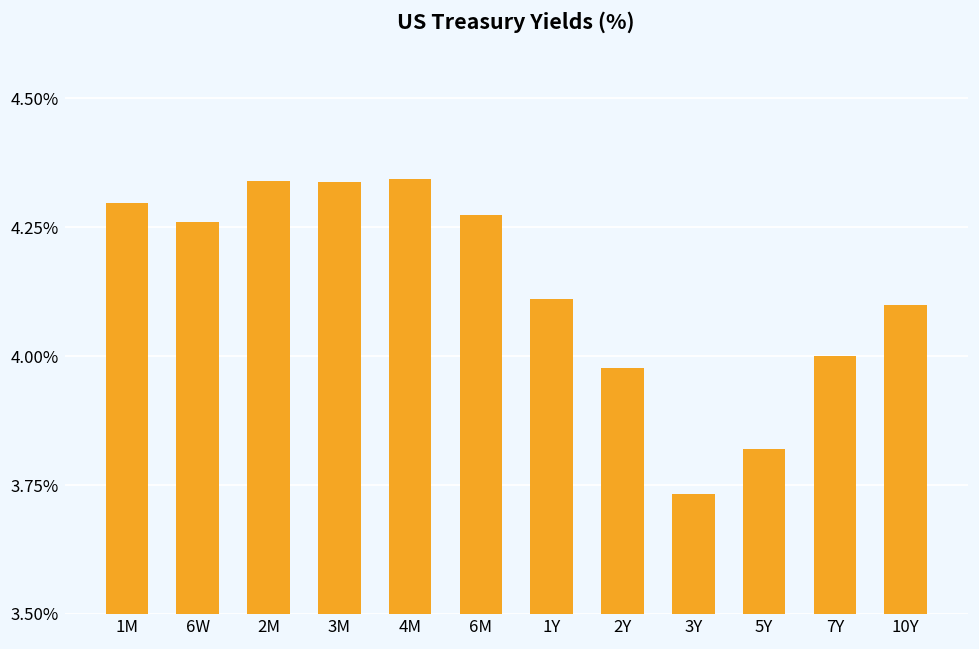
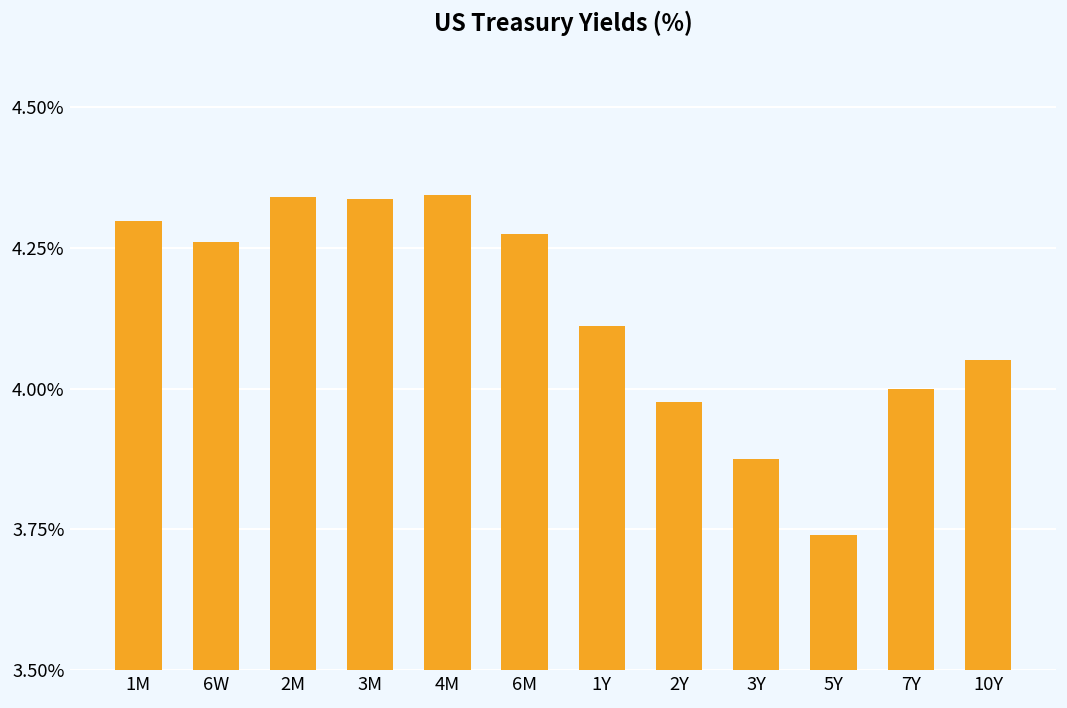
3Y: 3.73% -> 3.88%
5Y: 3.82% -> 3.74%
10Y: 4.10% -> 4.05%
